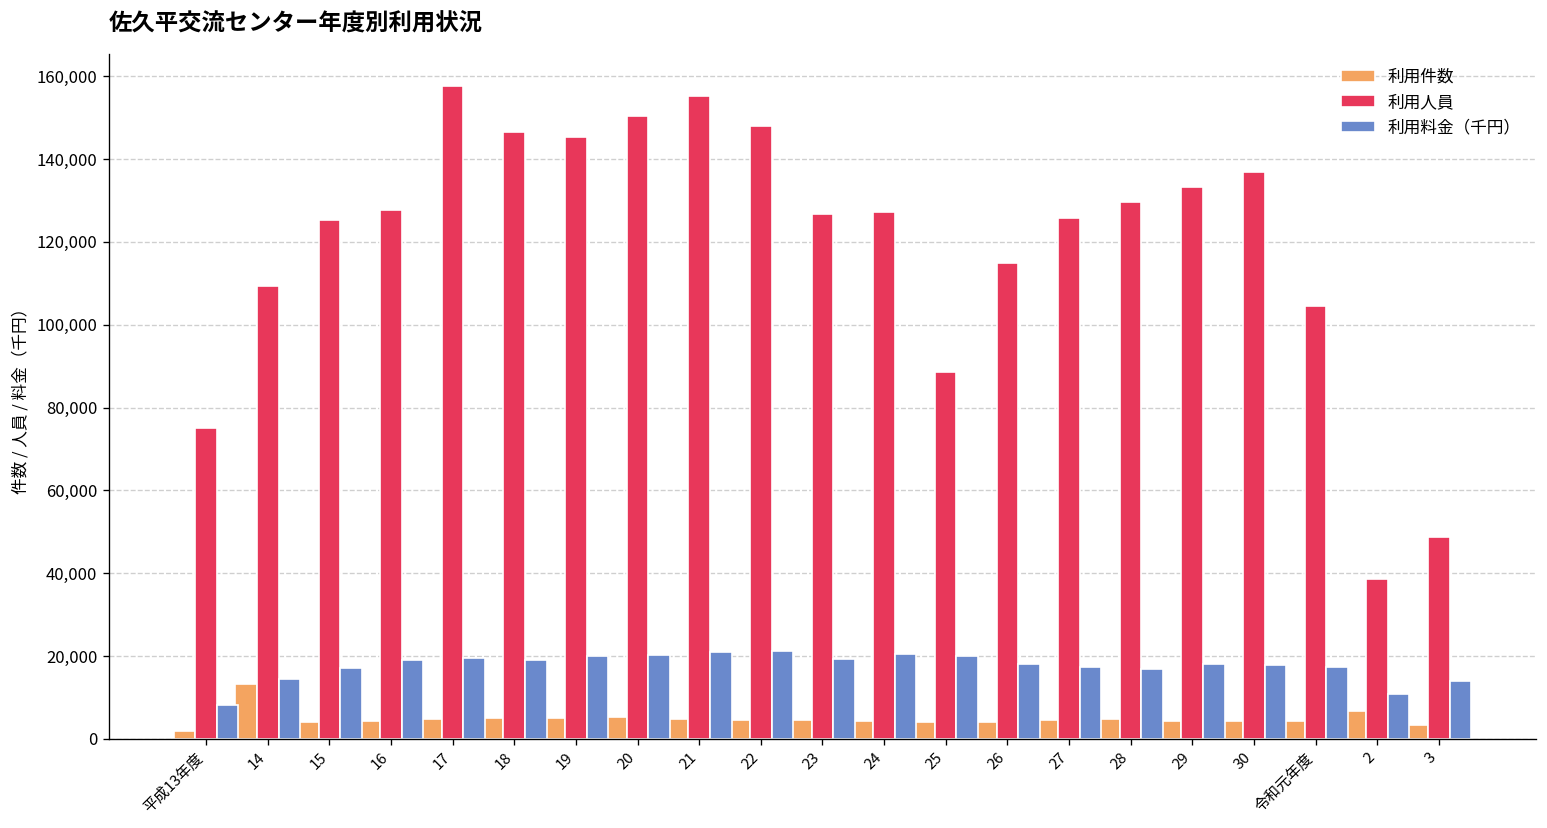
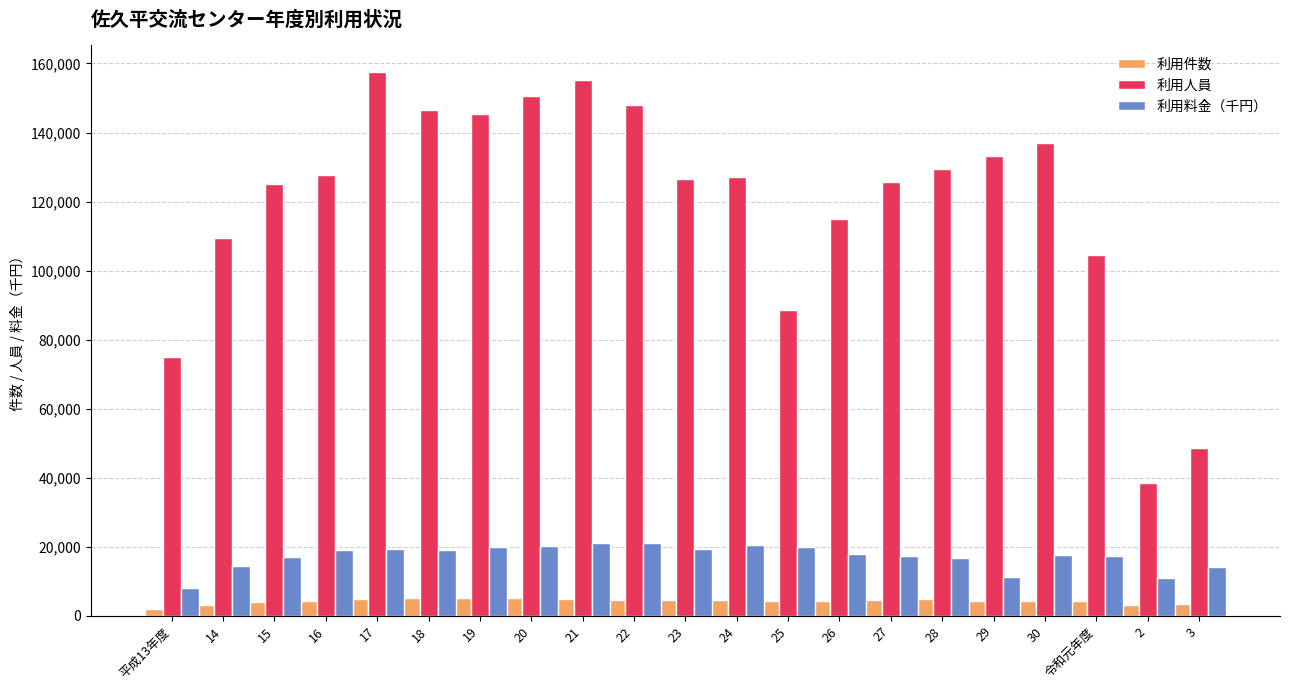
利用件数, 14: 13,000 -> 3,000
利用料金（千円）, 29: 18,000 -> 11,000
利用件数, 2: 7,000 -> 3,000
